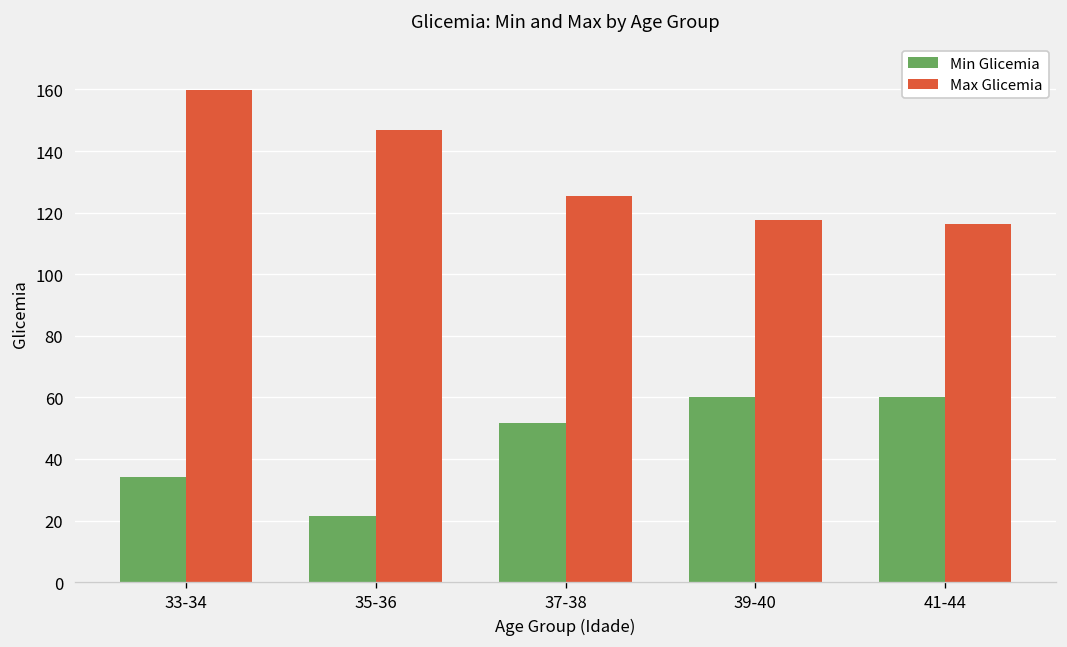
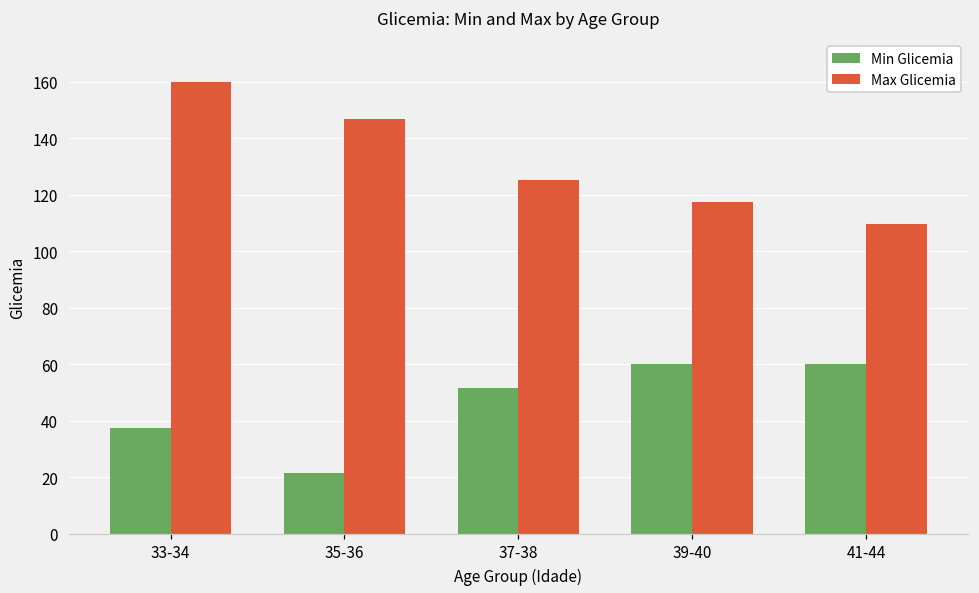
Min Glicemia, 33-34: 34 -> 38
Max Glicemia, 41-44: 116 -> 110
